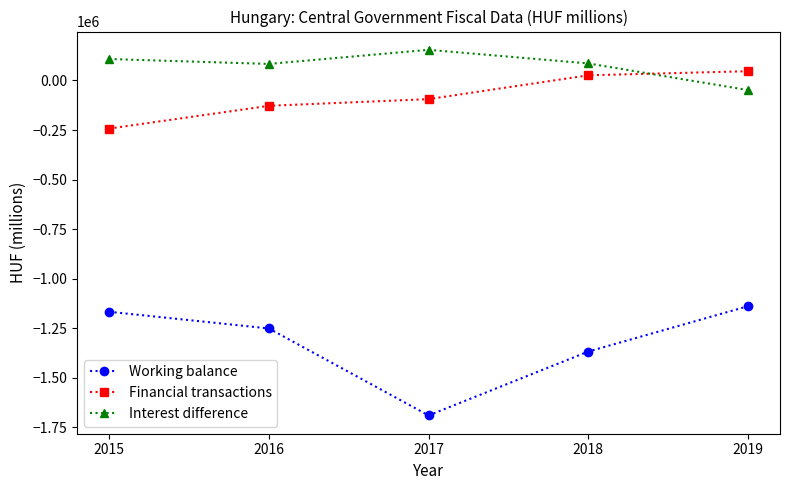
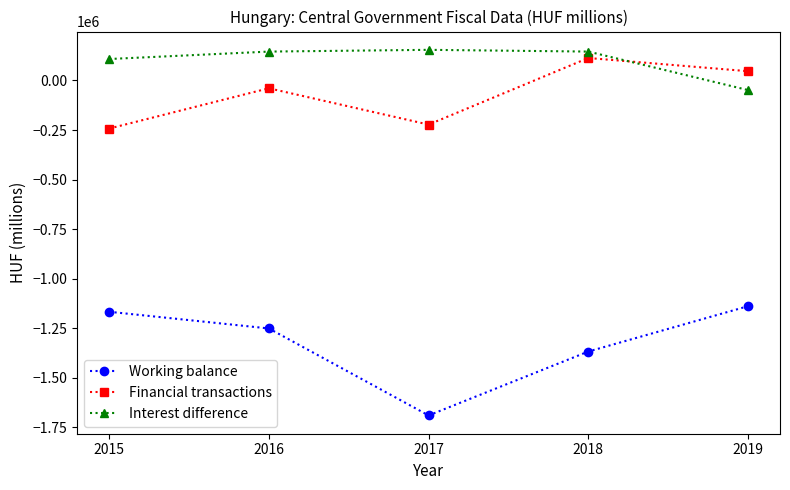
Financial transactions, 2016: -130000 -> -40000
Interest difference, 2016: 80000 -> 150000
Financial transactions, 2017: -90000 -> -220000
Financial transactions, 2018: 30000 -> 110000
Interest difference, 2018: 90000 -> 150000
